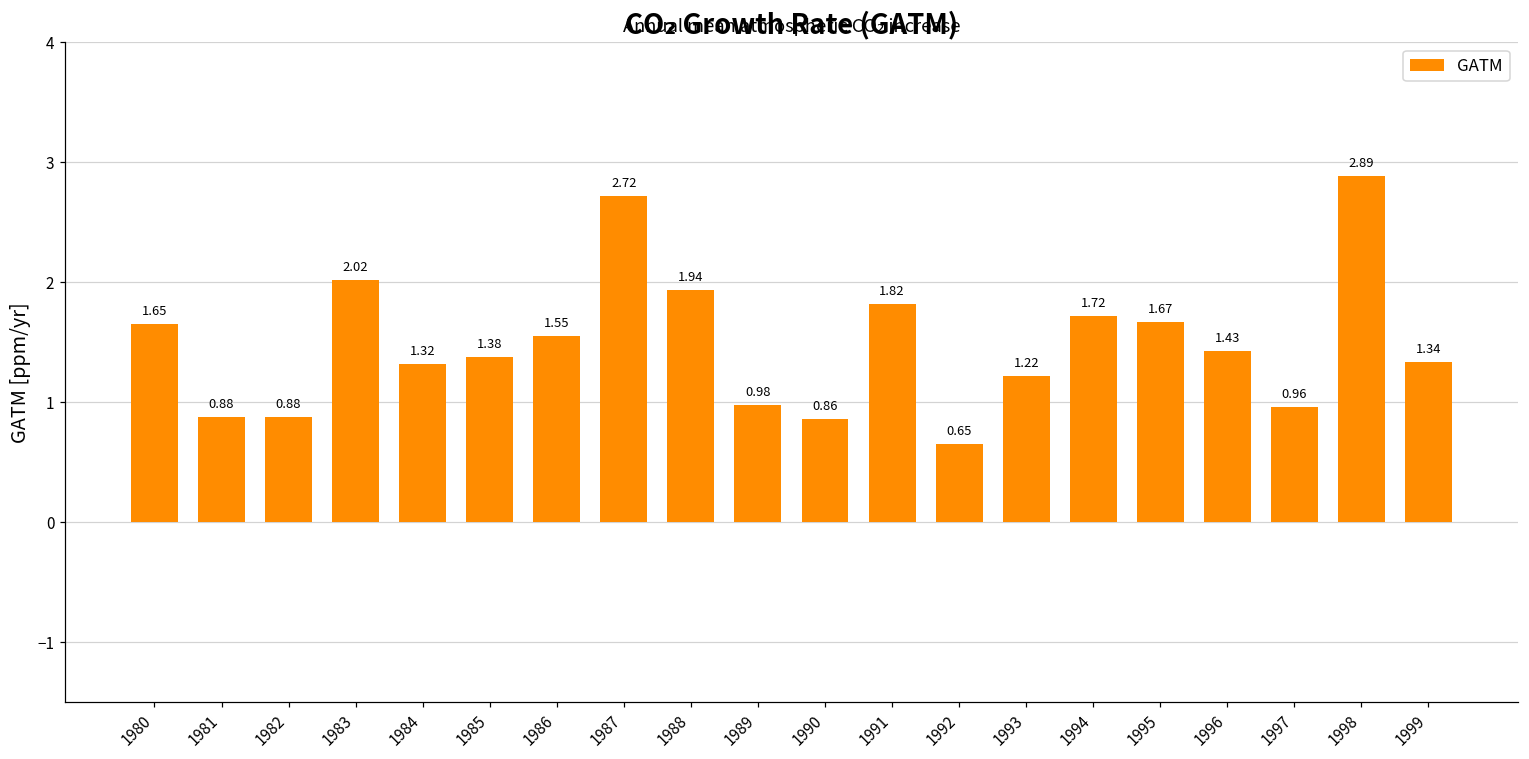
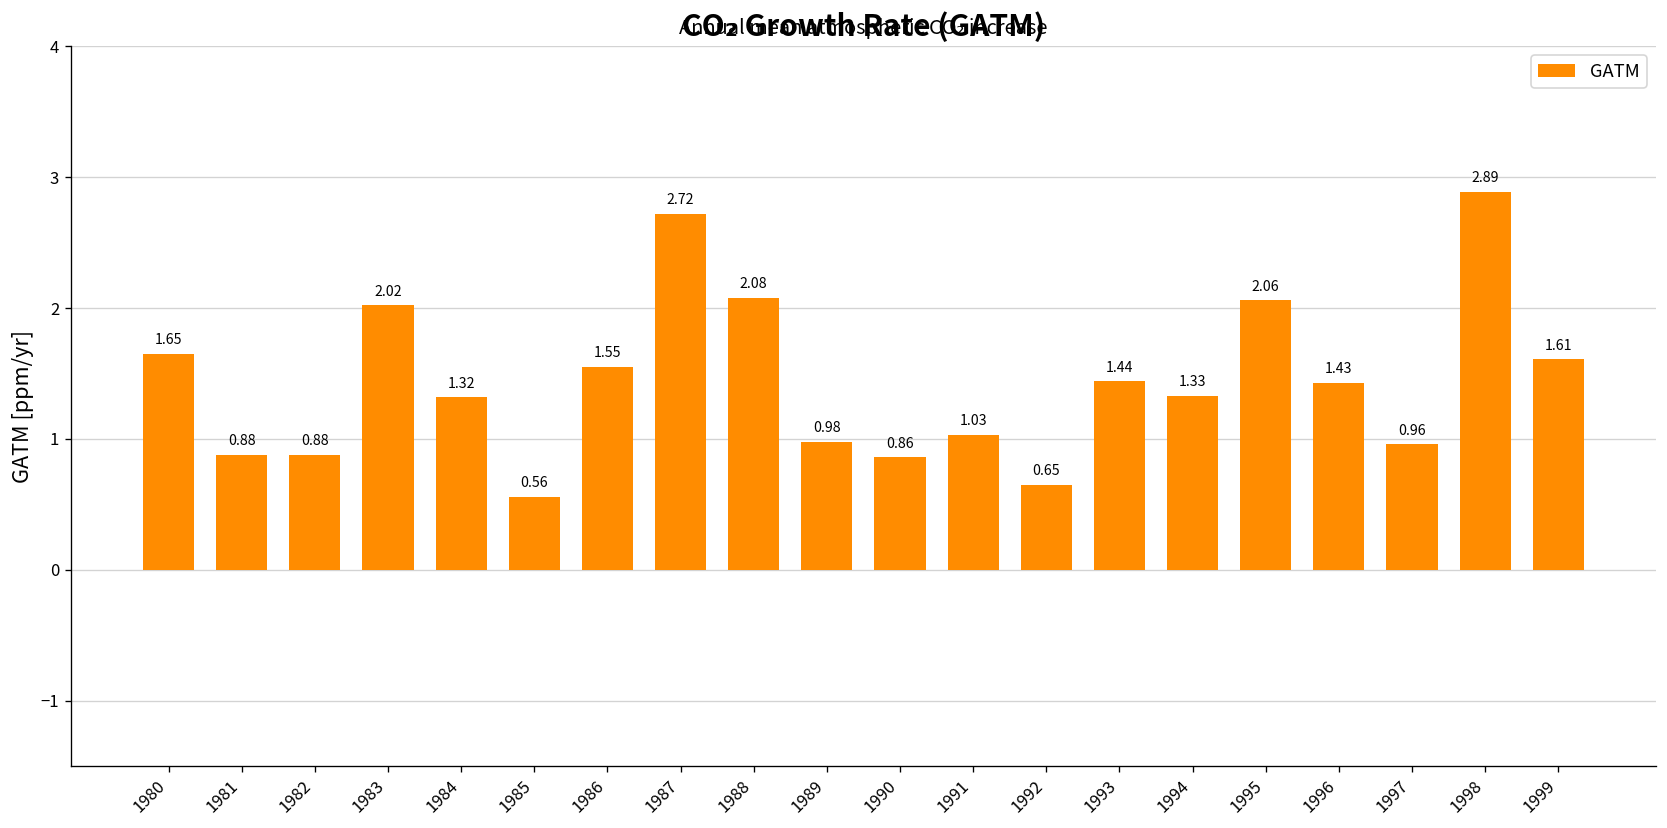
1985: 1.38 -> 0.56
1988: 1.94 -> 2.08
1991: 1.82 -> 1.03
1993: 1.22 -> 1.44
1994: 1.72 -> 1.33
1995: 1.67 -> 2.06
1999: 1.34 -> 1.61
